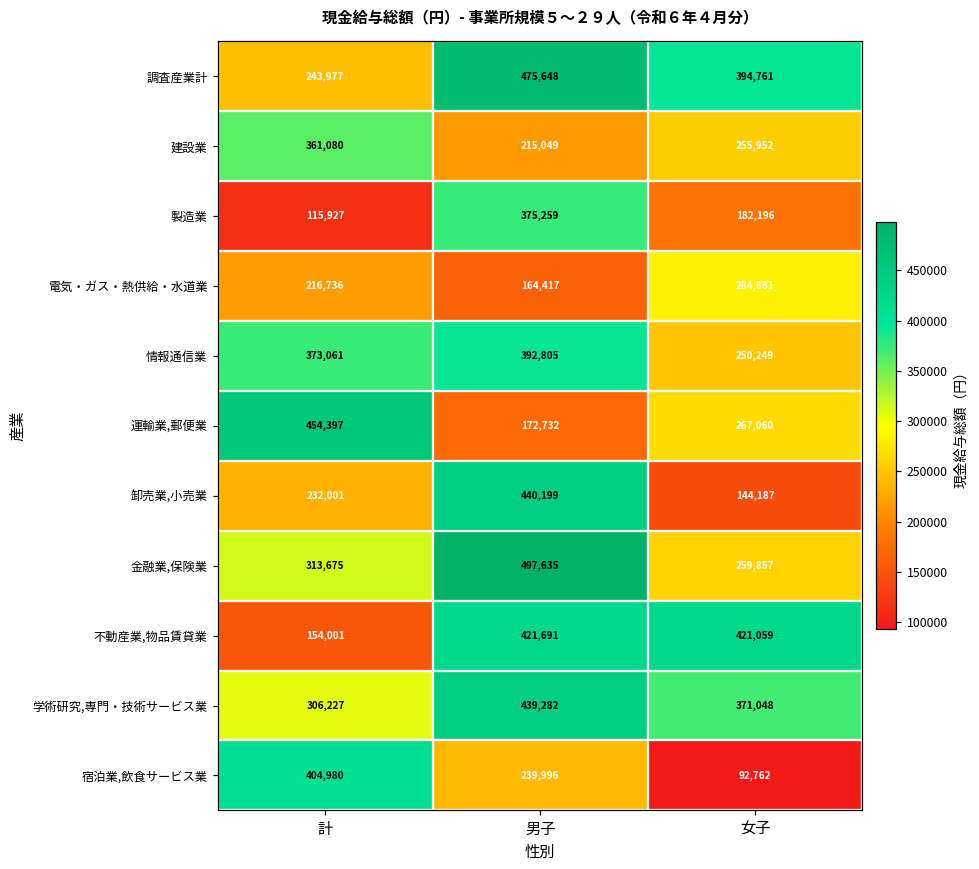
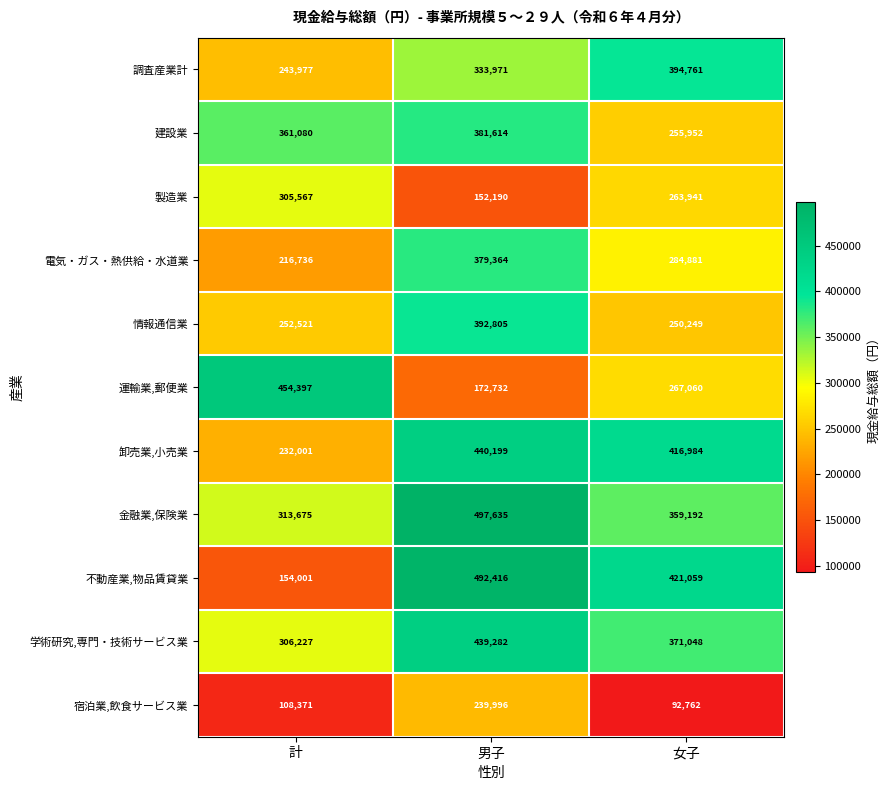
調査産業計, 男子: 475,648 -> 333,971
建設業, 男子: 215,049 -> 381,614
製造業, 計: 115,927 -> 305,567
製造業, 男子: 375,259 -> 152,190
製造業, 女子: 182,196 -> 263,941
電気・ガス・熱供給・水道業, 男子: 164,417 -> 379,364
情報通信業, 計: 373,061 -> 252,521
卸売業,小売業, 女子: 144,187 -> 416,984
金融業,保険業, 女子: 259,857 -> 359,192
不動産業,物品賃貸業, 男子: 421,691 -> 492,416
宿泊業,飲食サービス業, 計: 404,980 -> 108,371
